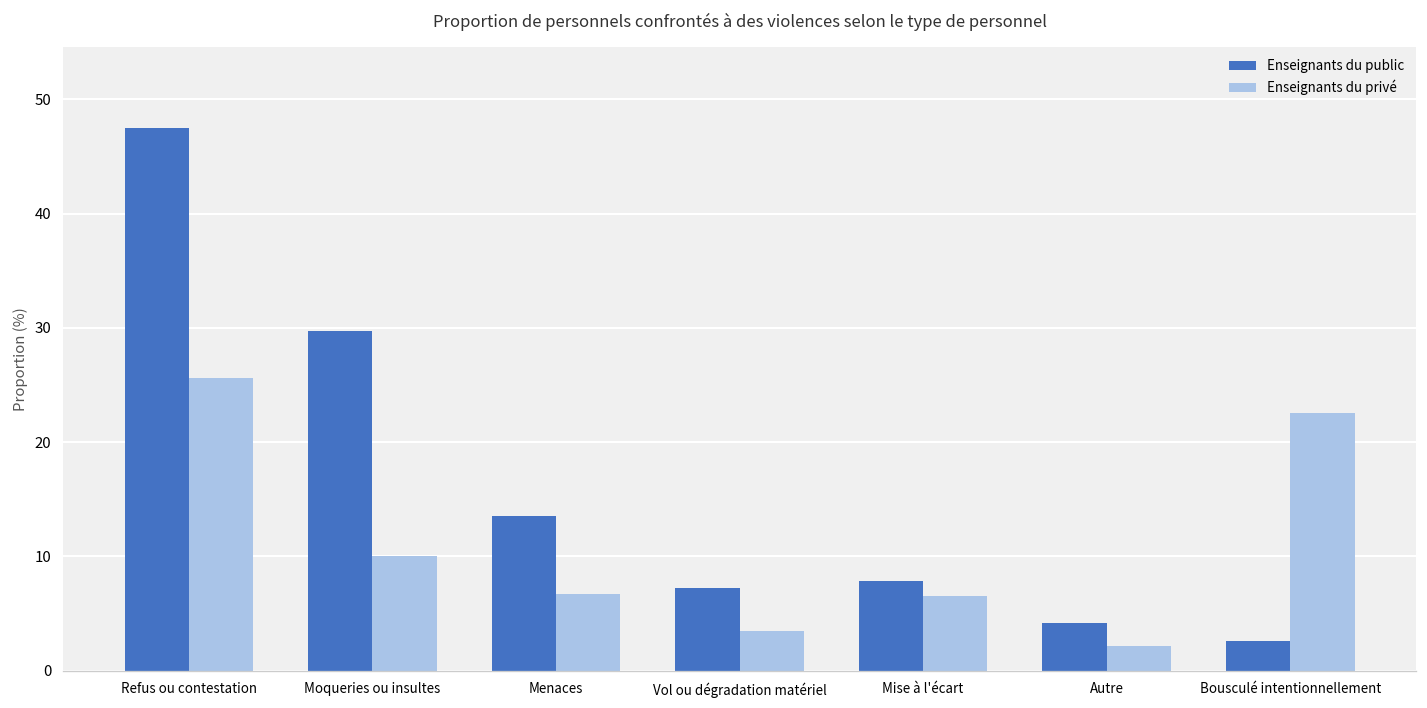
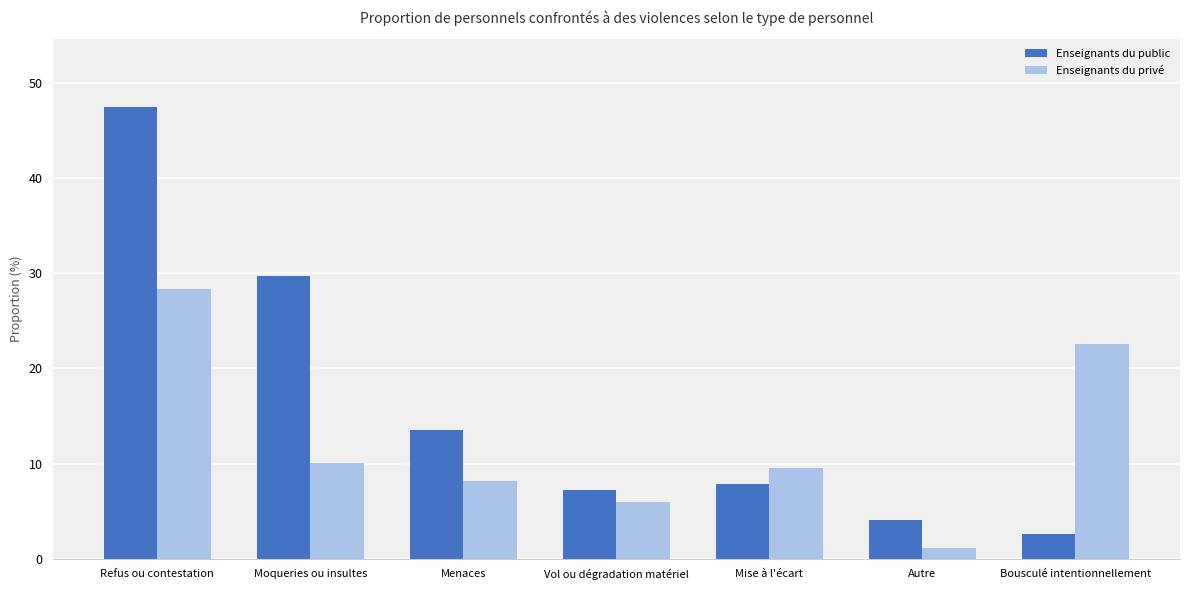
Enseignants du privé, Refus ou contestation: 26 -> 28
Enseignants du privé, Menaces: 7 -> 8
Enseignants du privé, Vol ou dégradation matériel: 4 -> 6
Enseignants du privé, Mise à l'écart: 7 -> 10
Enseignants du privé, Autre: 2 -> 1
